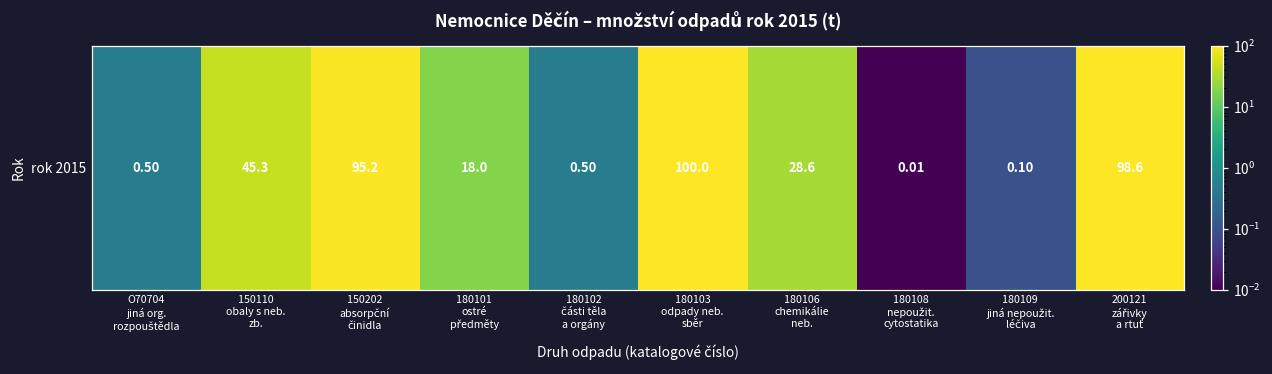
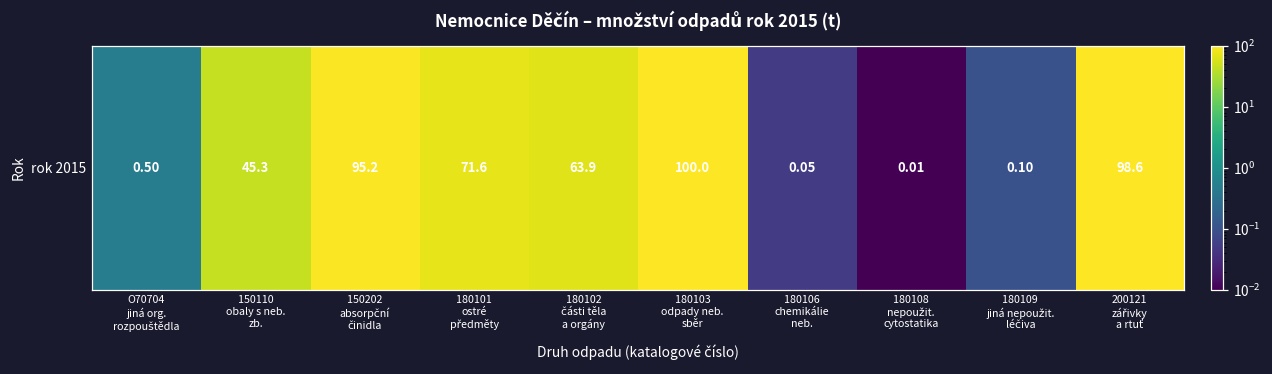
rok 2015, 180101 ostré předměty: 18.0 -> 71.6
rok 2015, 180102 části těla a orgány: 0.50 -> 63.9
rok 2015, 180106 chemikálie neb.: 28.6 -> 0.05
